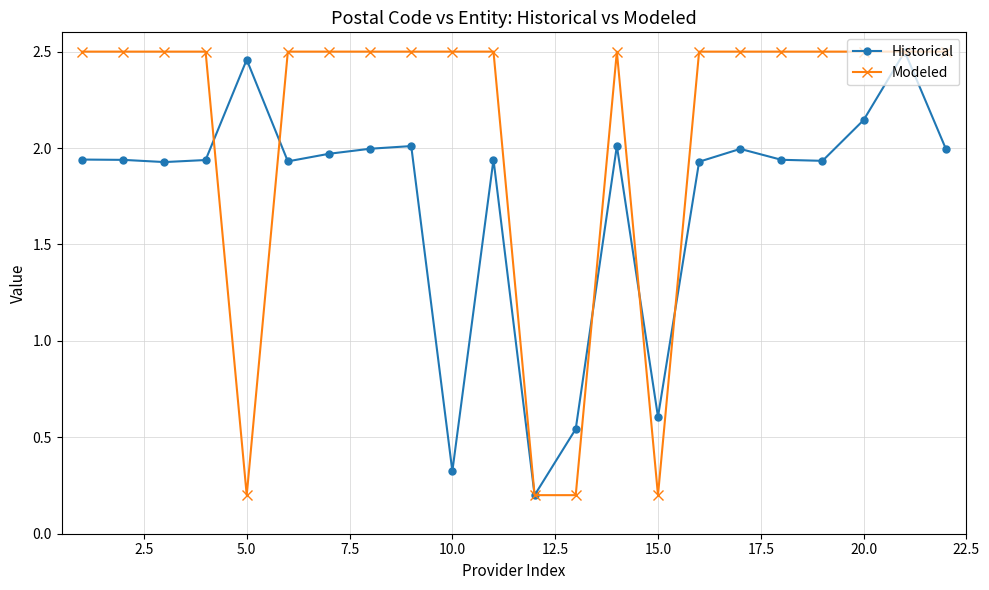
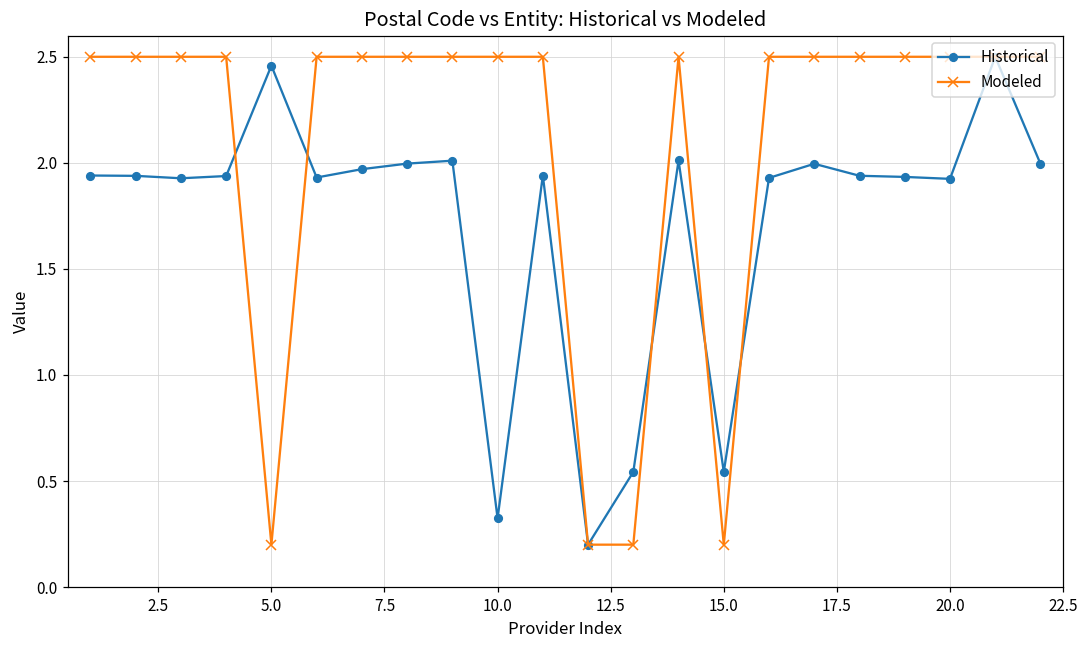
Historical, 15.0: 0.61 -> 0.54
Historical, 20.0: 2.15 -> 1.92
